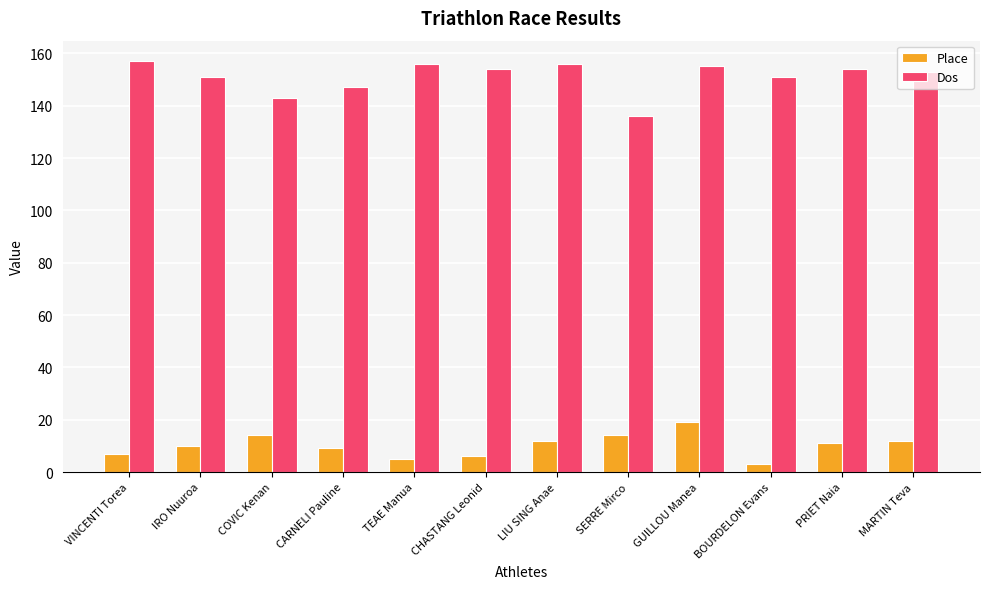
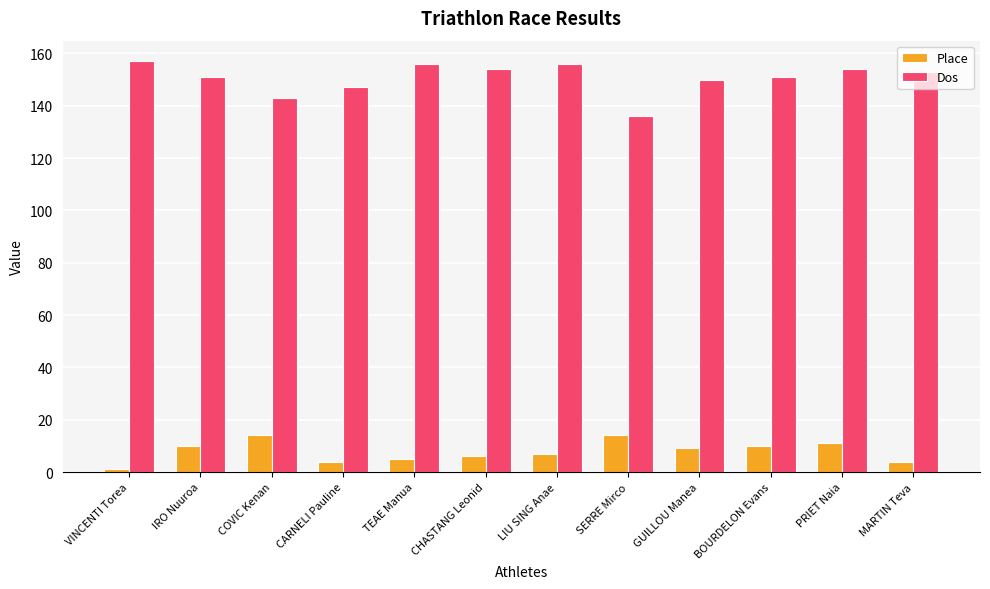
Place, VINCENTI Torea: 7 -> 1
Place, CARNELI Pauline: 9 -> 4
Place, LIU SING Anae: 12 -> 7
Place, GUILLOU Manea: 19 -> 9
Dos, GUILLOU Manea: 155 -> 150
Place, BOURDELON Evans: 3 -> 10
Place, MARTIN Teva: 12 -> 4
